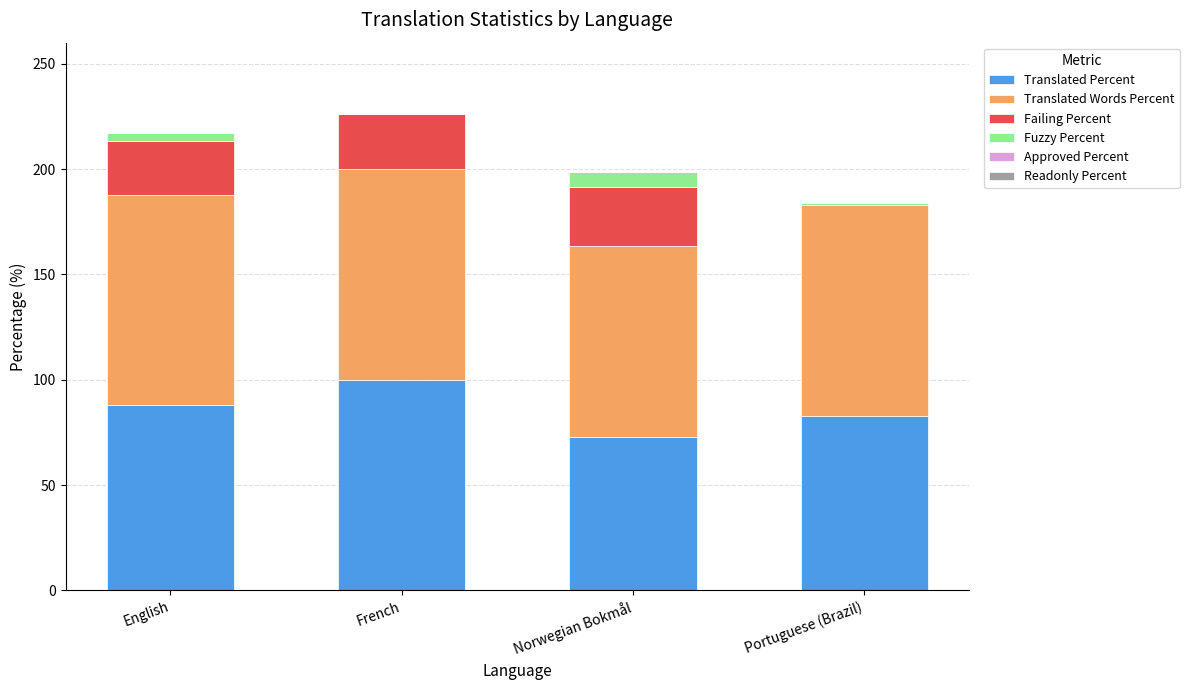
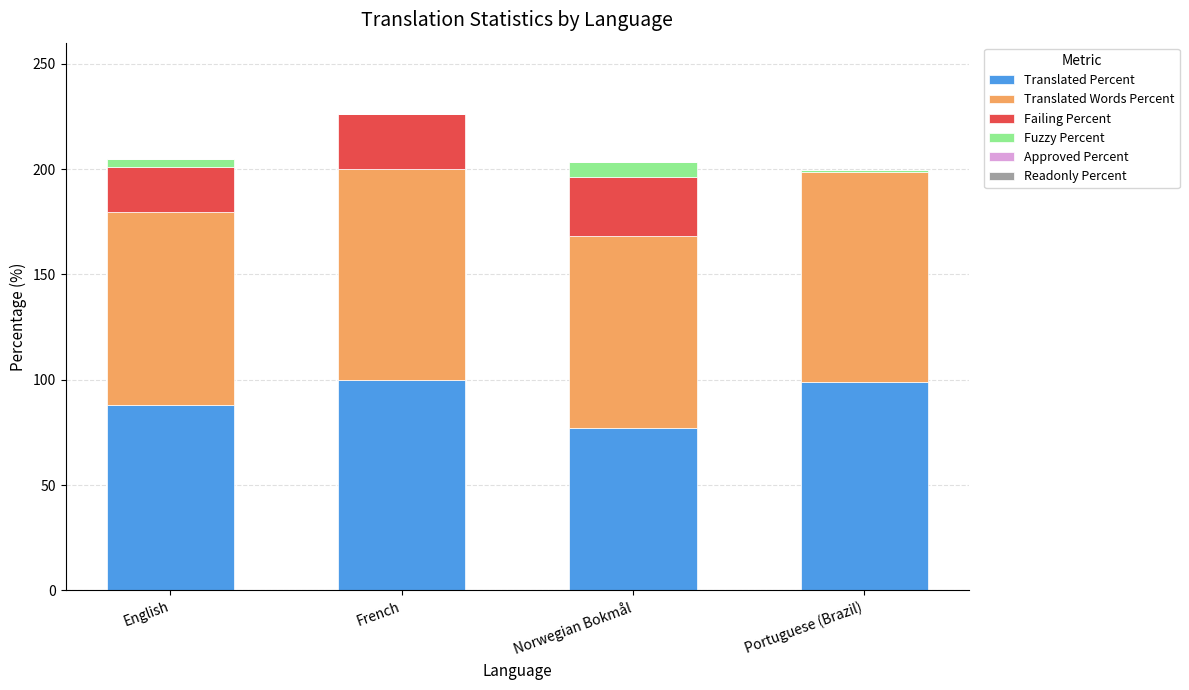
Translated Words Percent, English: 100 -> 92
Failing Percent, English: 25 -> 21
Translated Percent, Norwegian Bokmål: 73 -> 77
Translated Percent, Portuguese (Brazil): 83 -> 99
